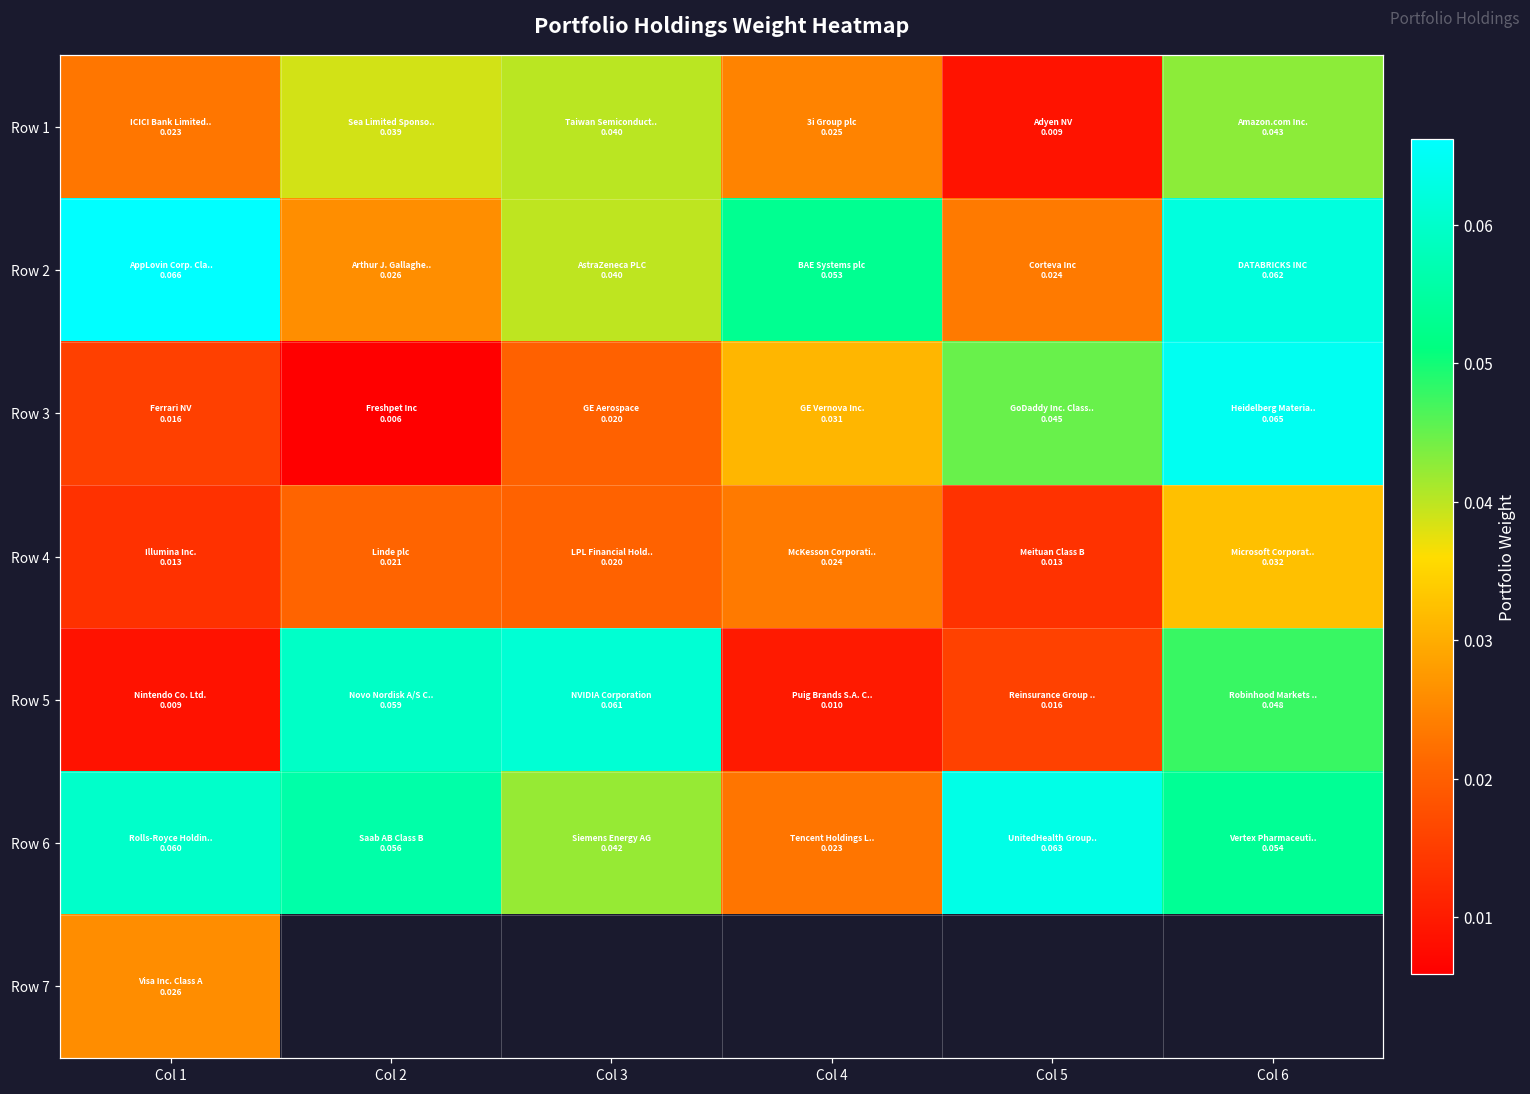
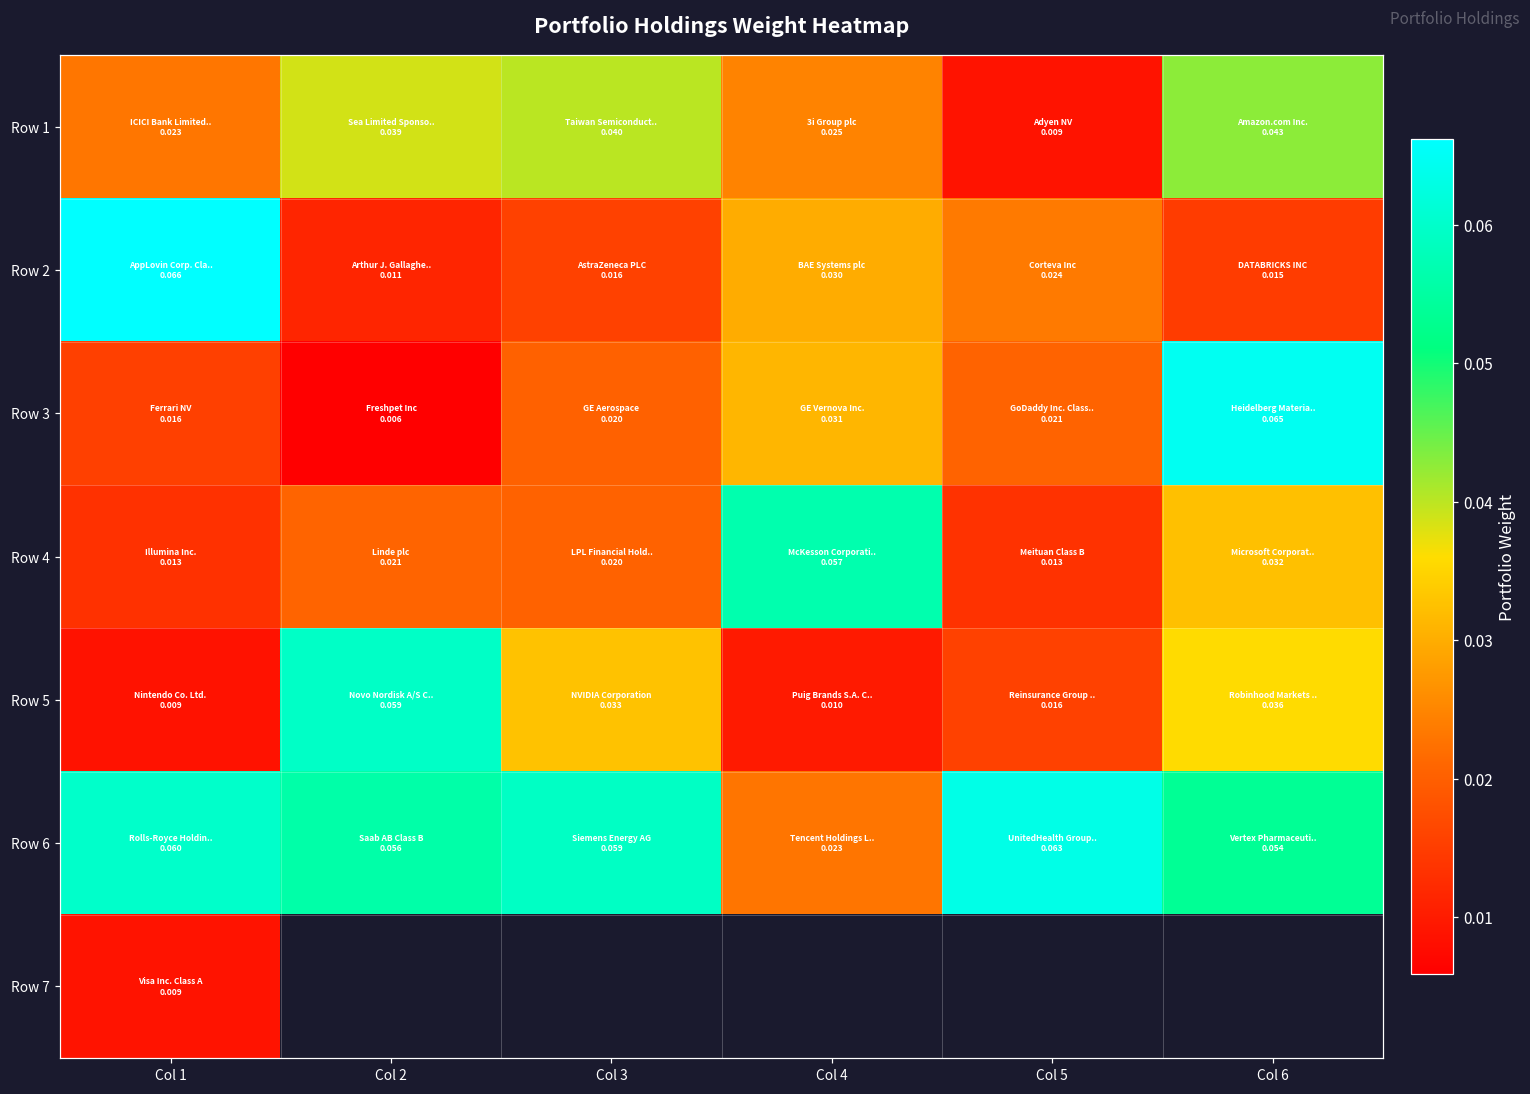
Row 2, Col 2: 0.026 -> 0.011
Row 2, Col 3: 0.040 -> 0.016
Row 2, Col 4: 0.053 -> 0.030
Row 2, Col 6: 0.062 -> 0.015
Row 3, Col 5: 0.045 -> 0.021
Row 4, Col 4: 0.024 -> 0.057
Row 5, Col 3: 0.061 -> 0.033
Row 5, Col 6: 0.048 -> 0.036
Row 6, Col 3: 0.042 -> 0.059
Row 7, Col 1: 0.026 -> 0.009
